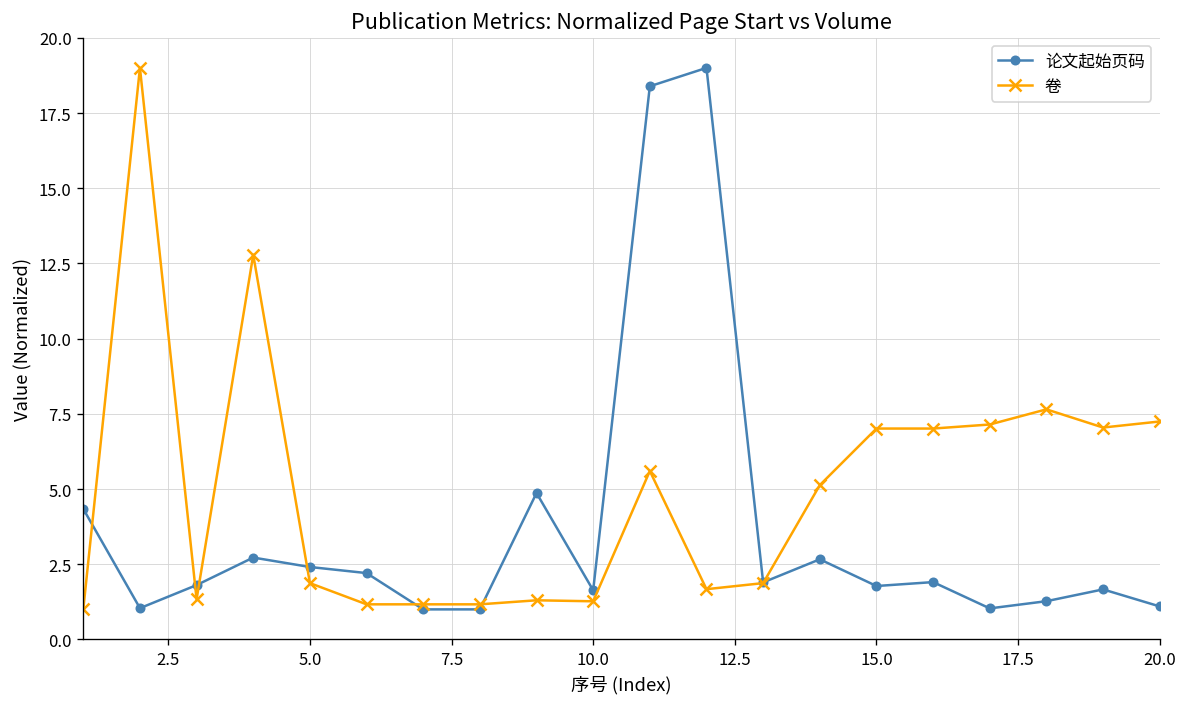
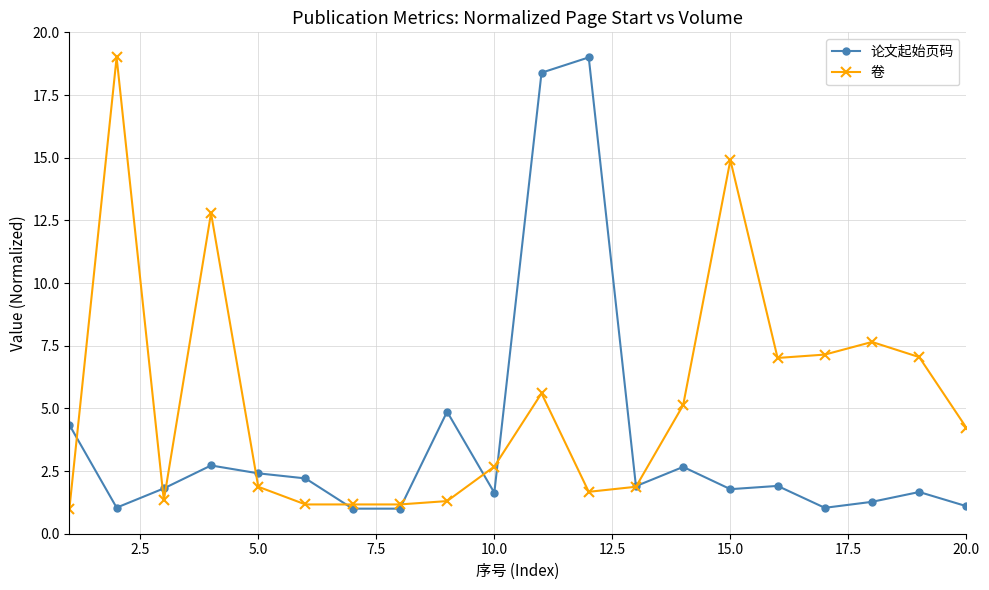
卷, 10.0: 1.3 -> 2.7
卷, 15.0: 7.0 -> 14.9
卷, 20.0: 7.2 -> 4.2
